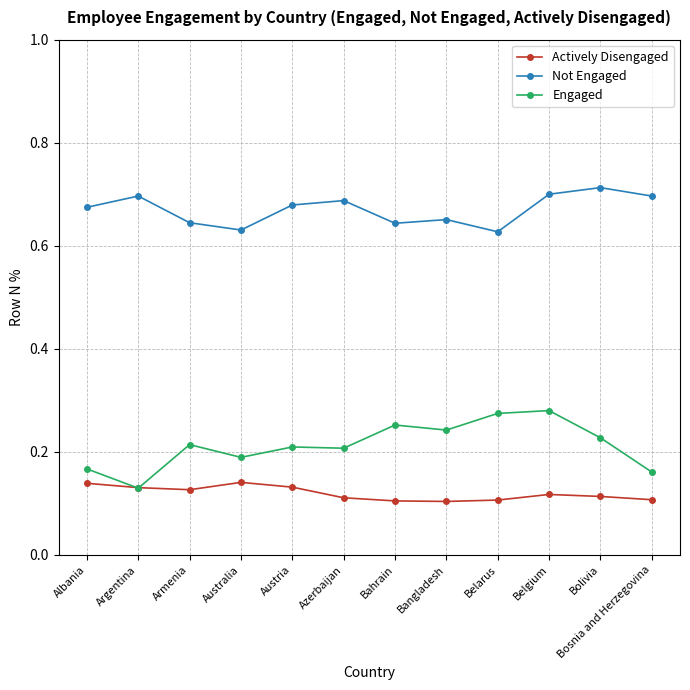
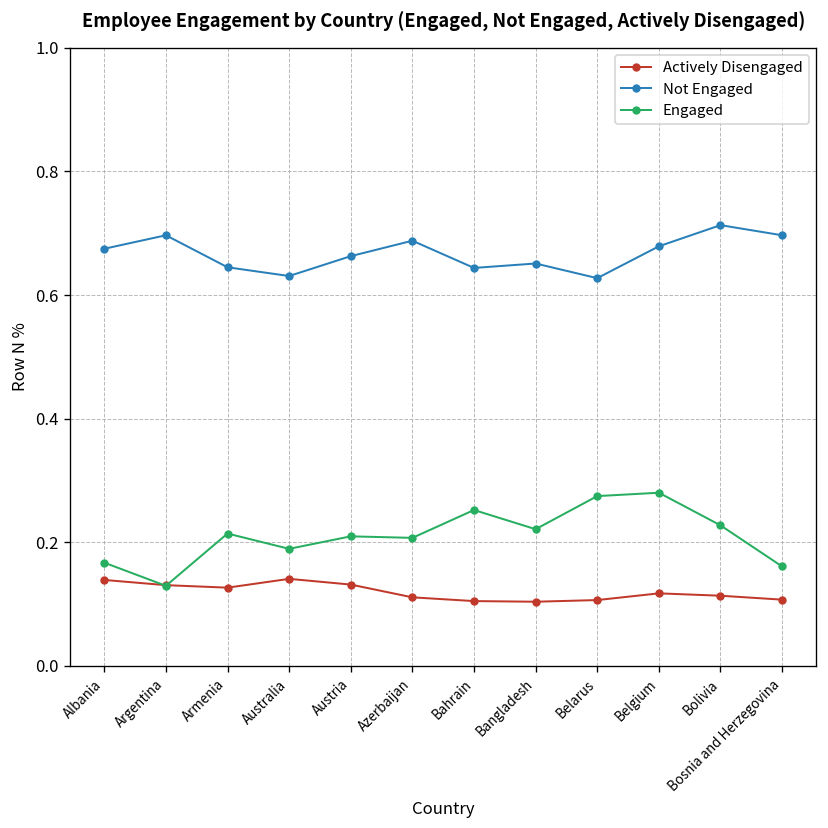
Not Engaged, Austria: 0.68 -> 0.66
Engaged, Bangladesh: 0.24 -> 0.22
Not Engaged, Belgium: 0.70 -> 0.68
